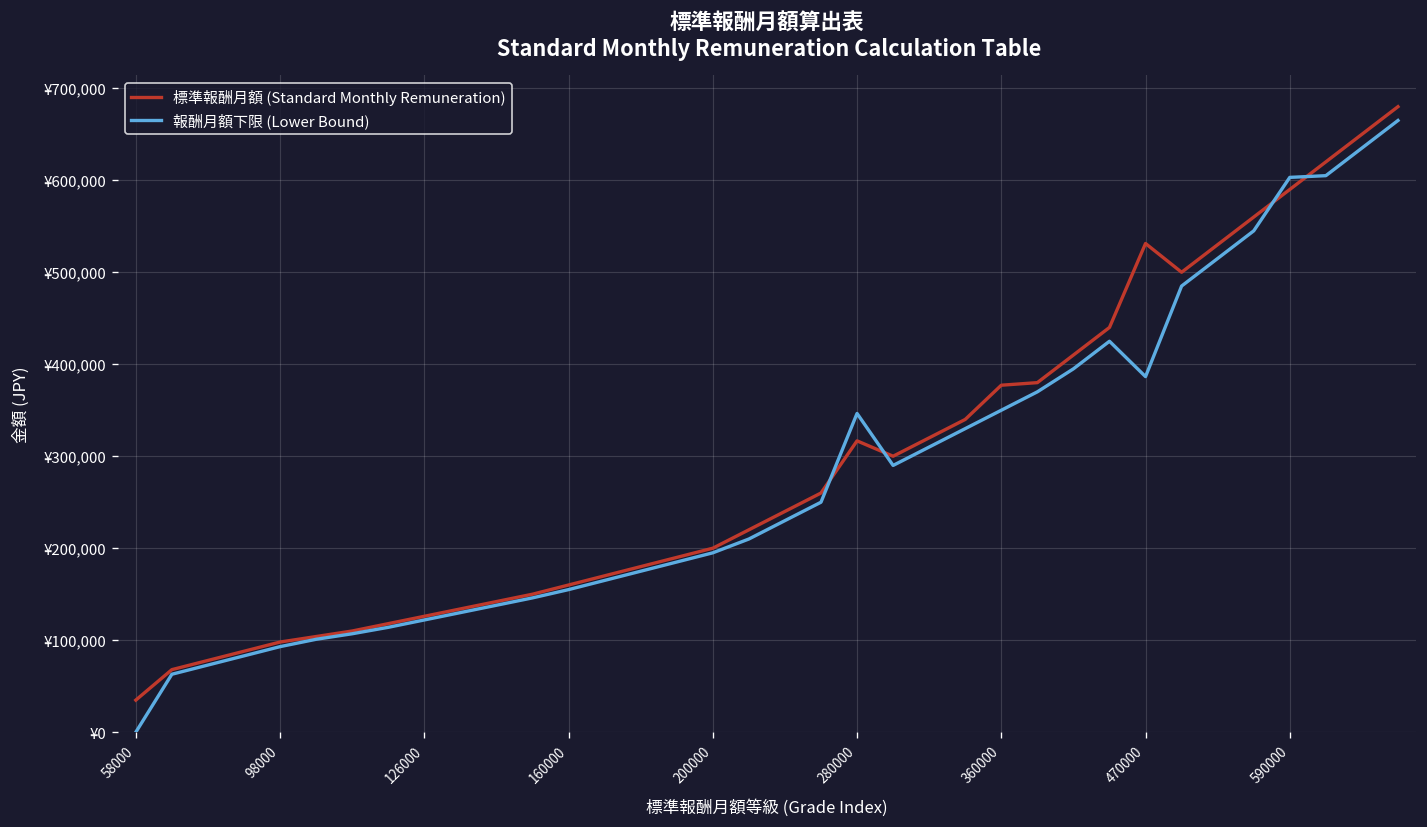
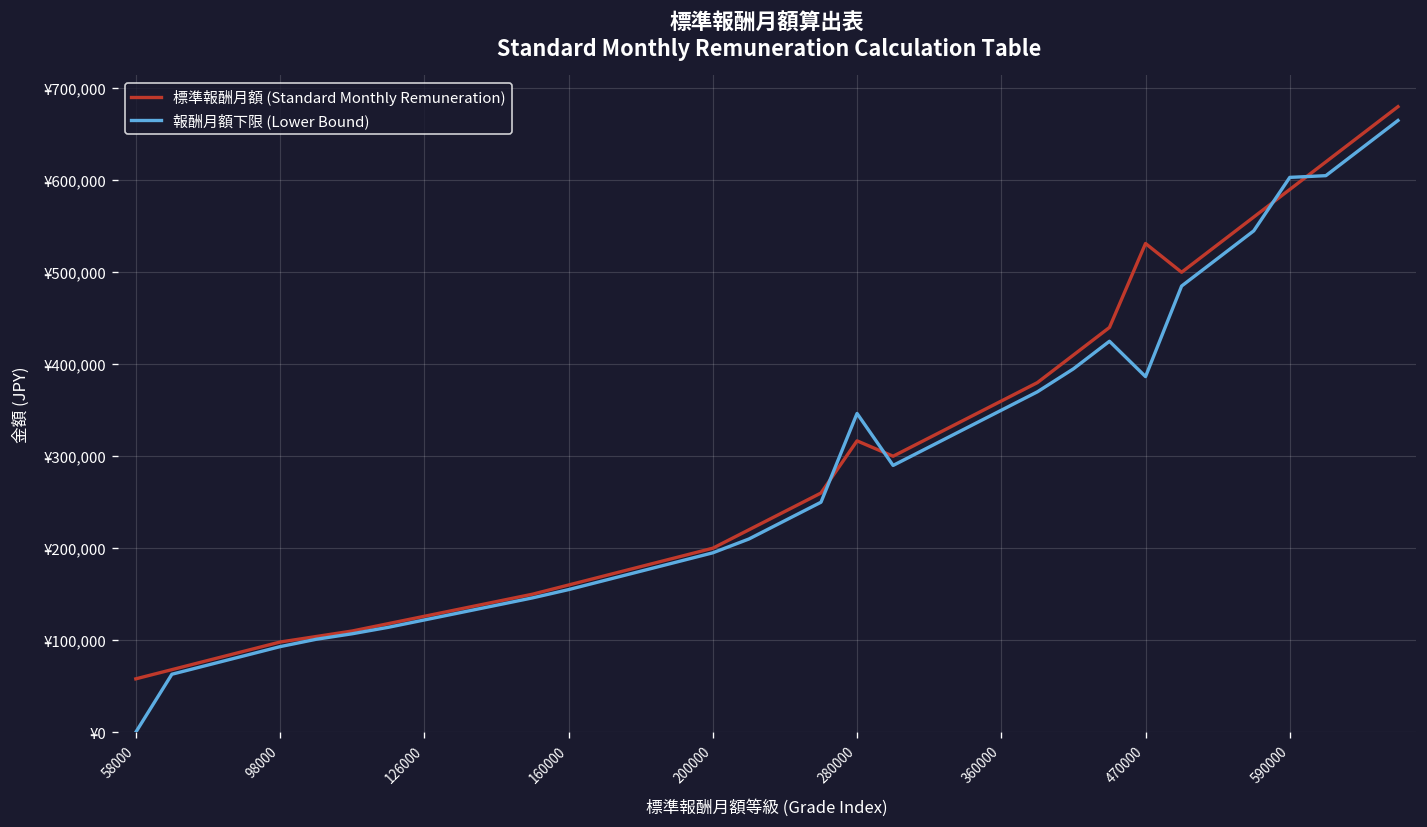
標準報酬月額 (Standard Monthly Remuneration), 58000: ¥30,000 -> ¥60,000
標準報酬月額 (Standard Monthly Remuneration), 360000: ¥380,000 -> ¥360,000
